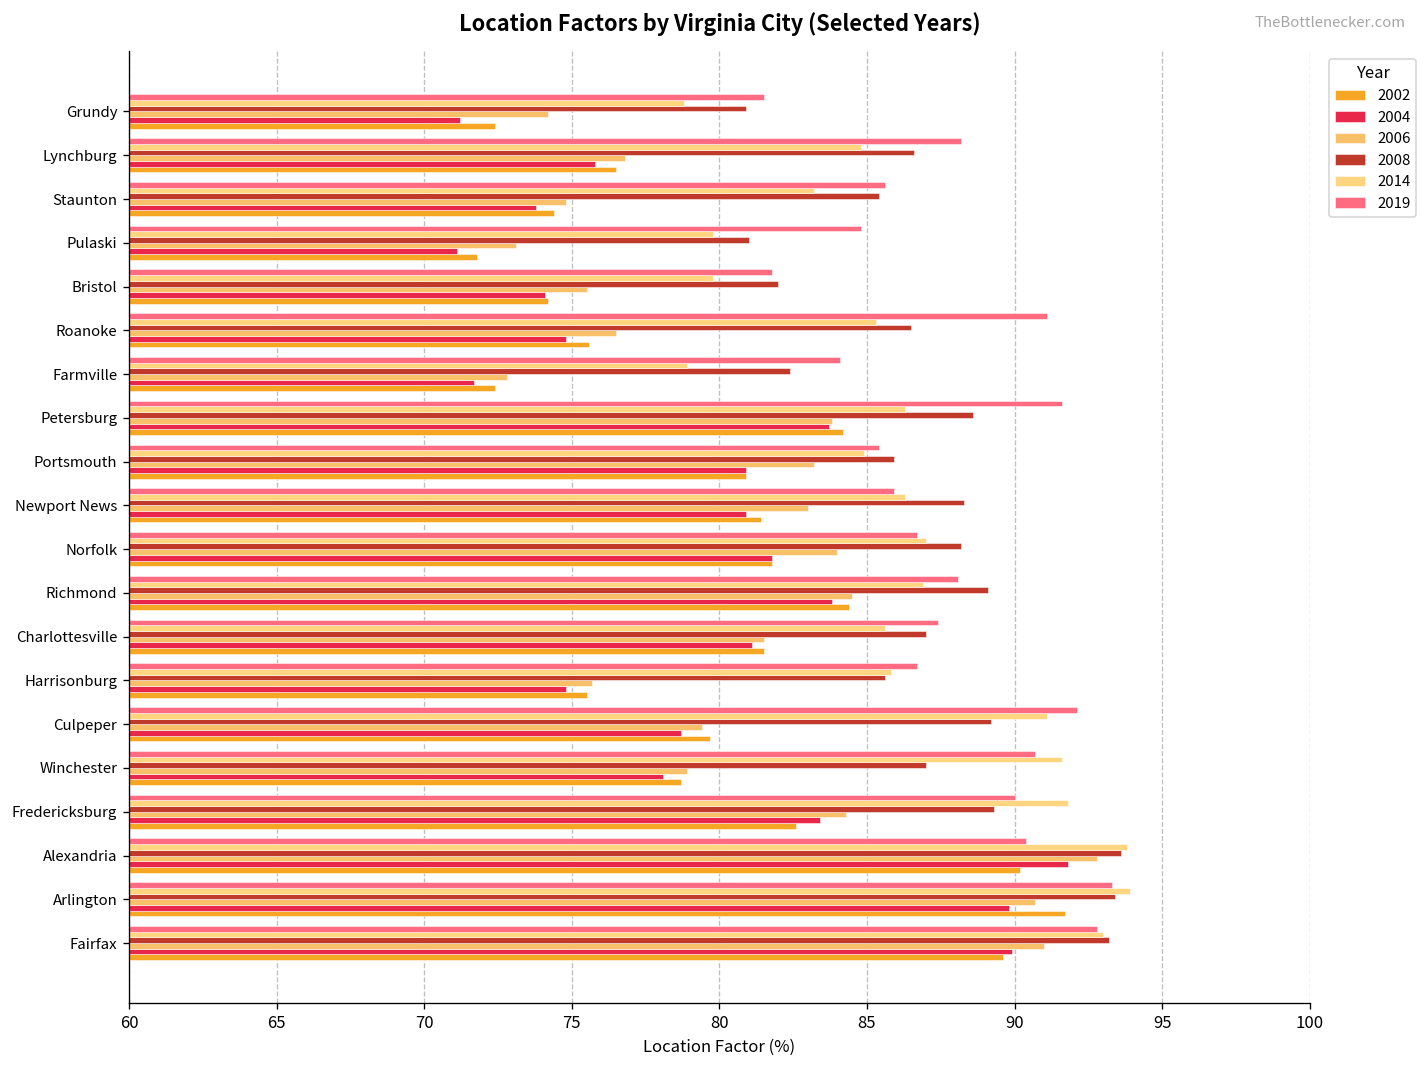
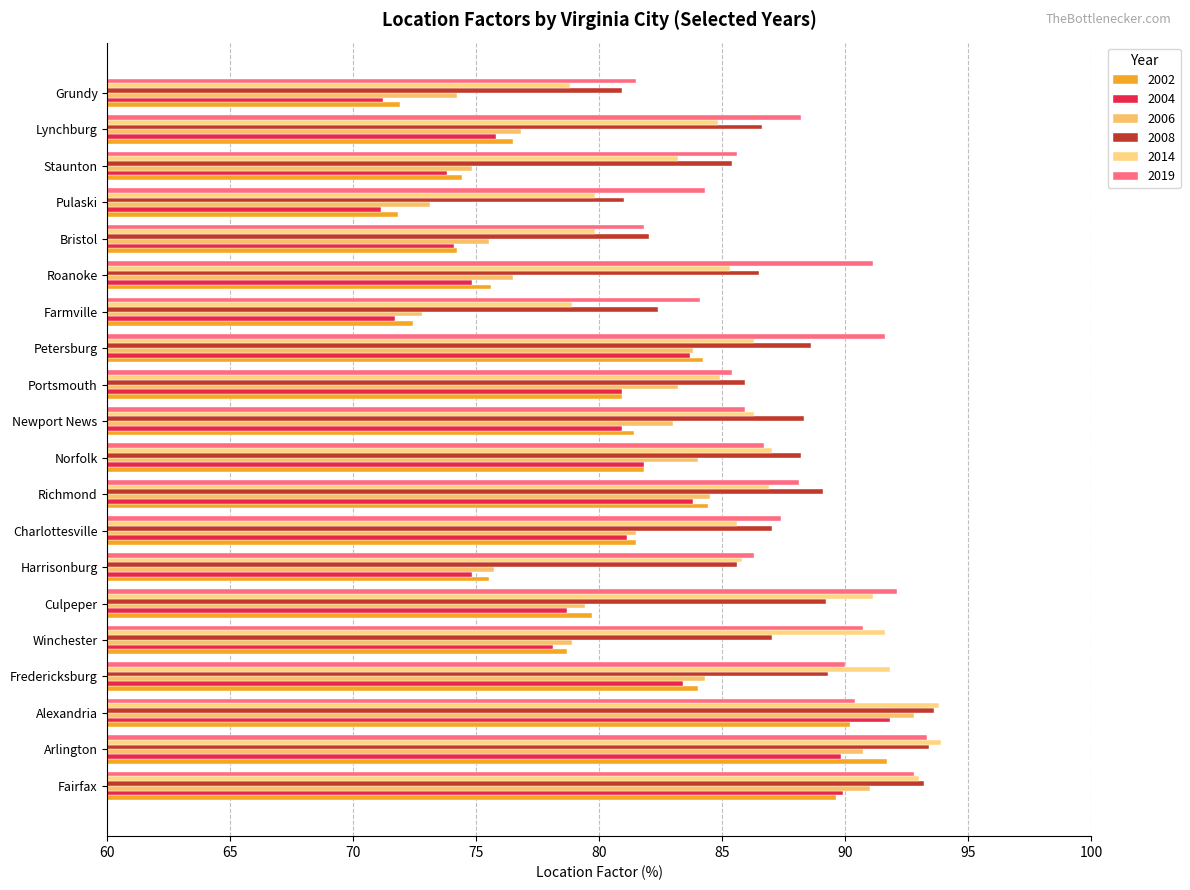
2002, Grundy: 72.4 -> 71.9
2019, Pulaski: 84.8 -> 84.3
2019, Harrisonburg: 86.7 -> 86.3
2002, Fredericksburg: 82.6 -> 84.0
